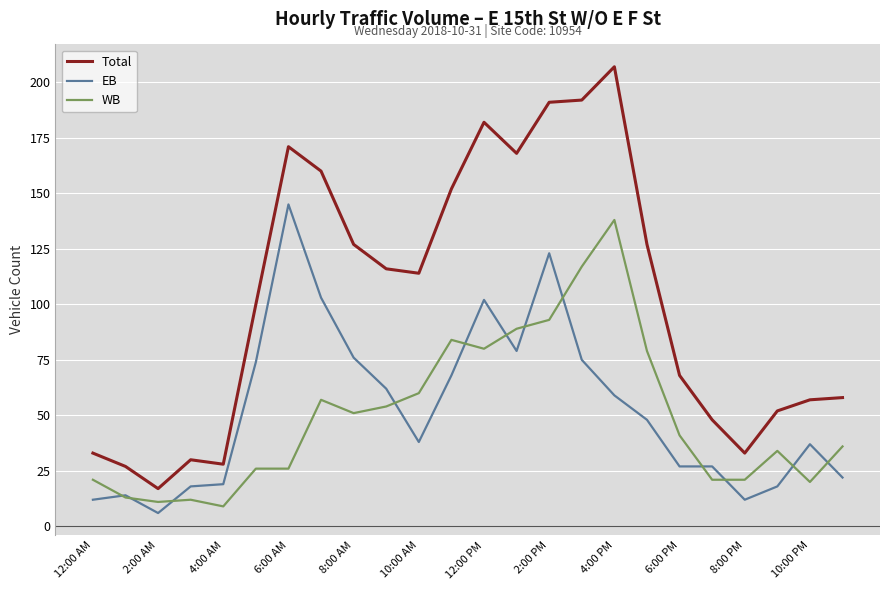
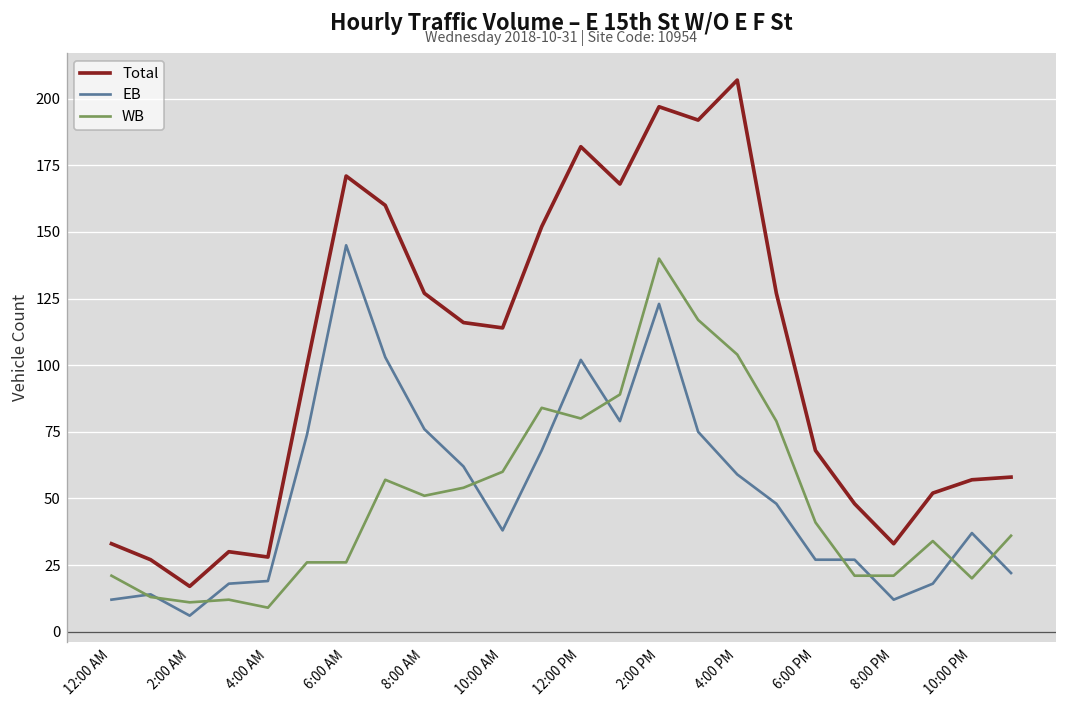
Total, 2:00 PM: 191 -> 197
WB, 2:00 PM: 93 -> 140
WB, 4:00 PM: 138 -> 104
